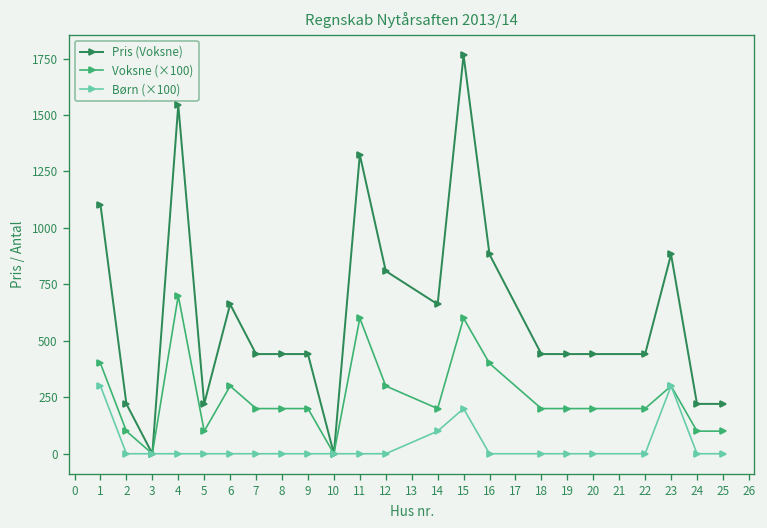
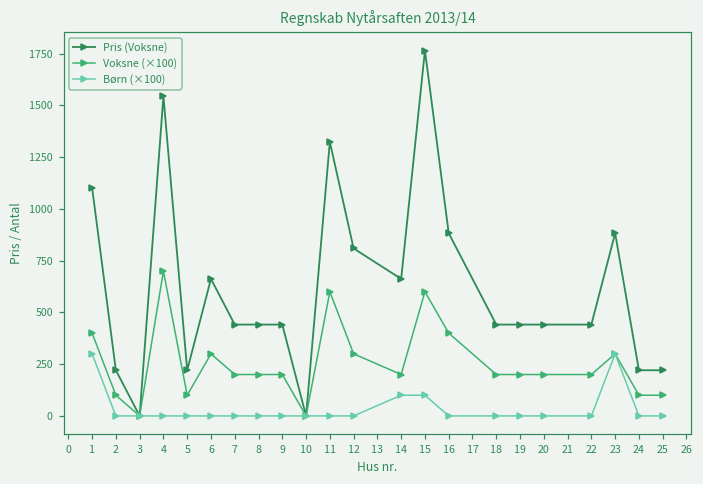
Børn (×100), 15: 200 -> 100
